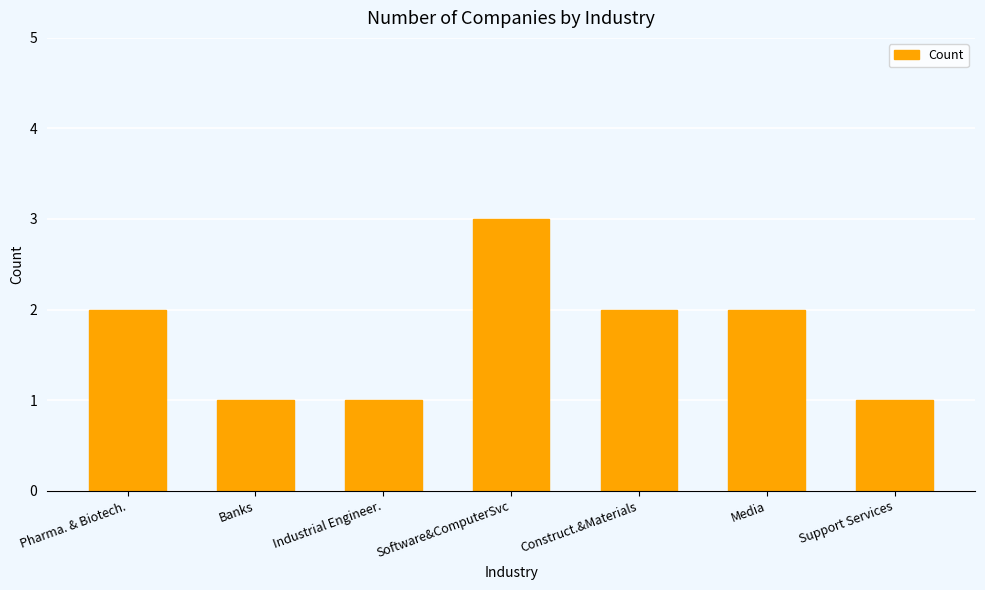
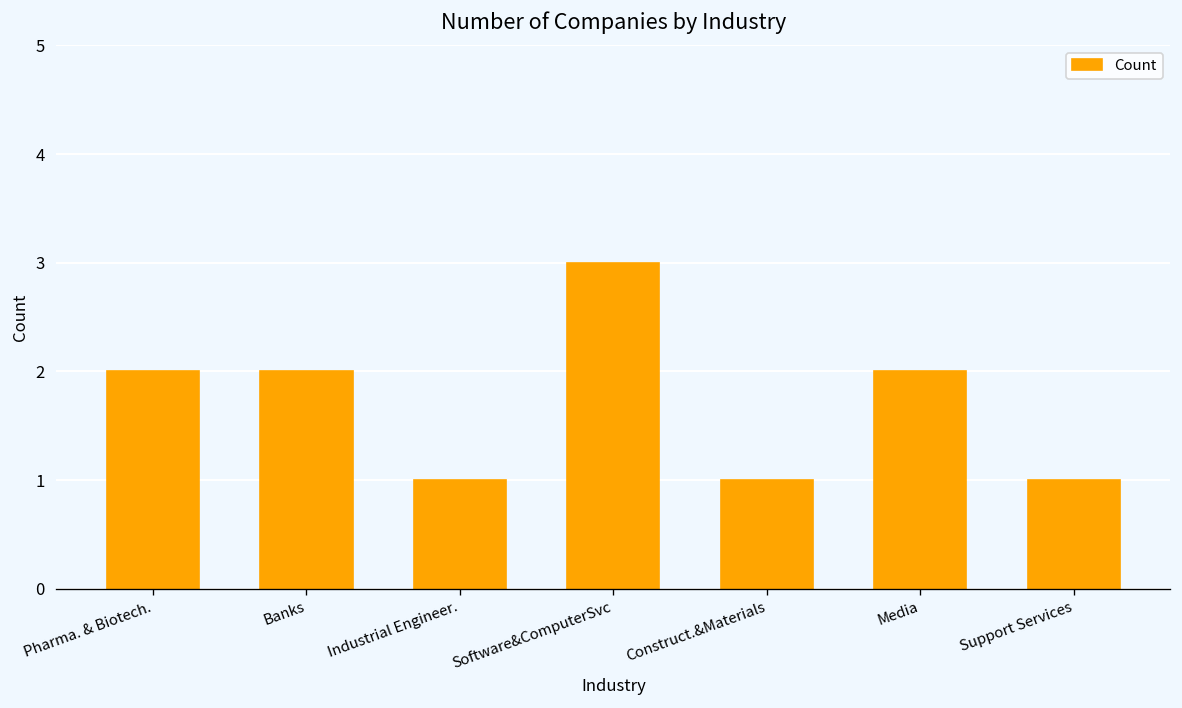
Banks: 1 -> 2
Construct.&Materials: 2 -> 1
